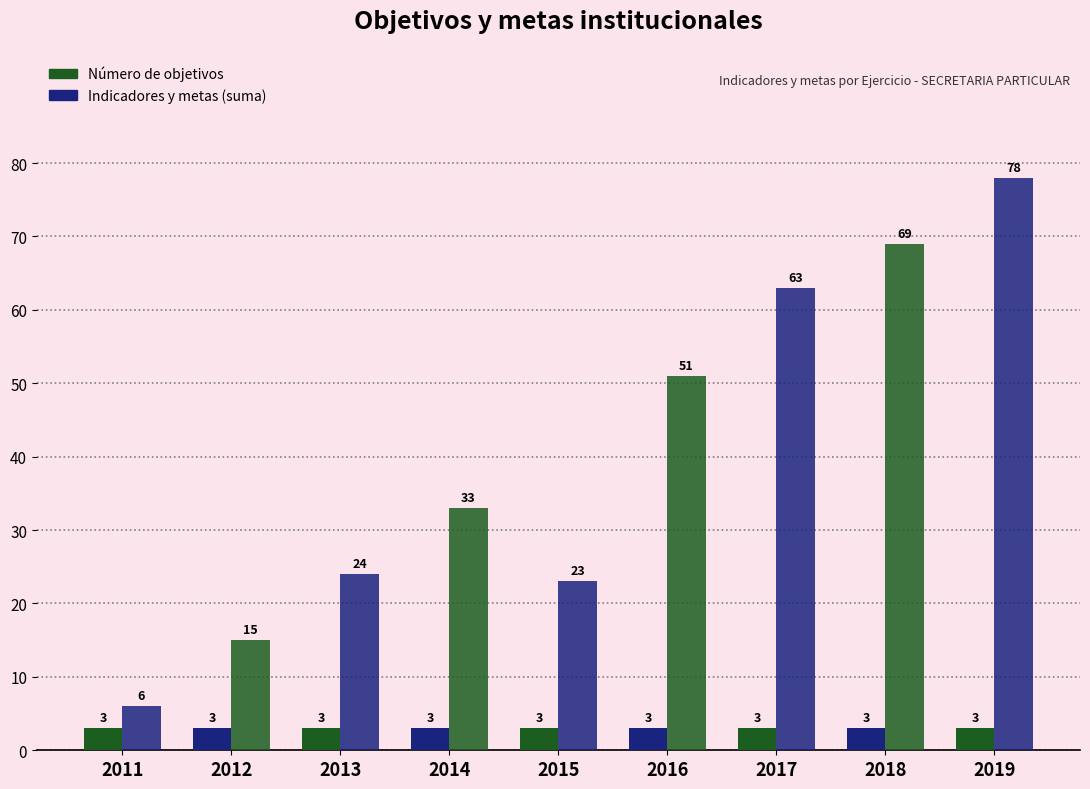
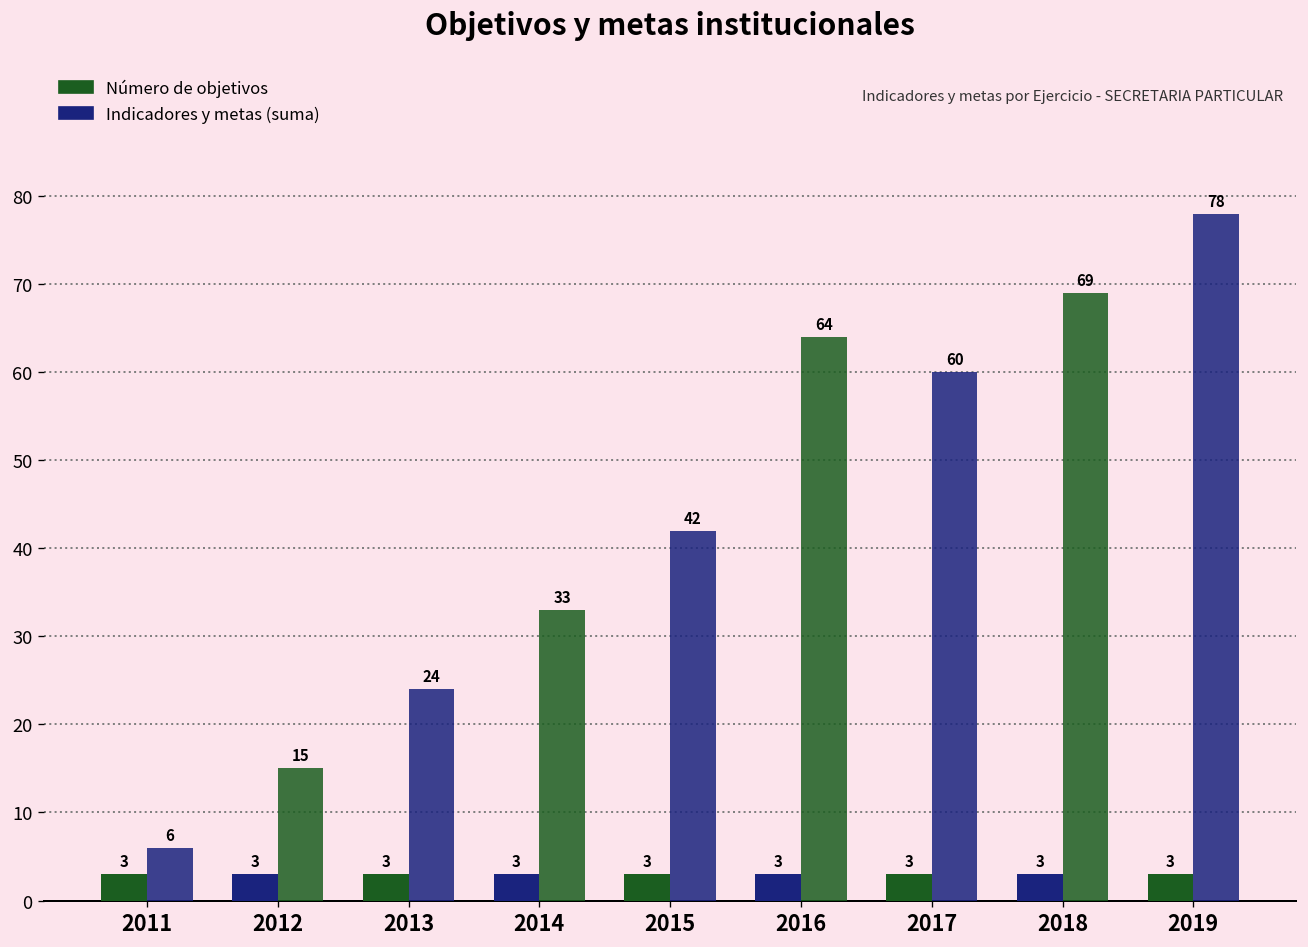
Indicadores y metas (suma), 2015: 23 -> 42
Indicadores y metas (suma), 2016: 51 -> 64
Indicadores y metas (suma), 2017: 63 -> 60
